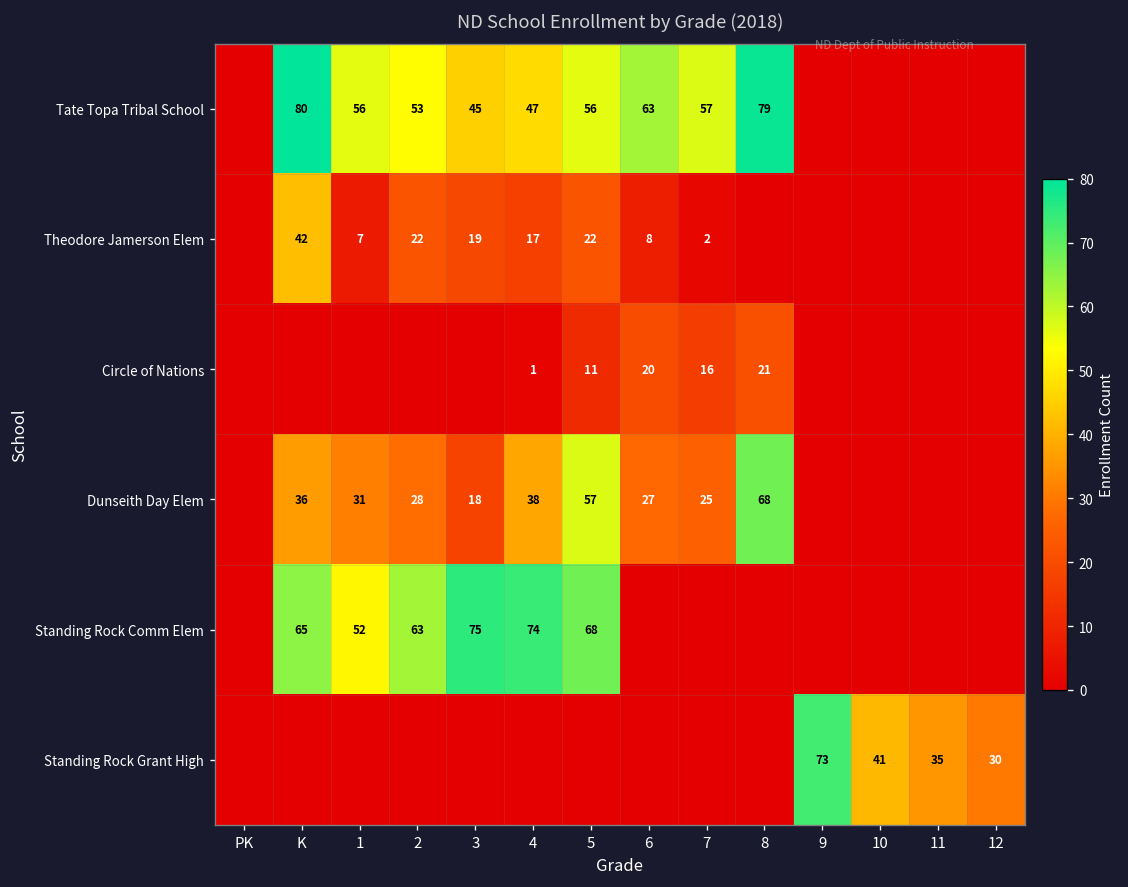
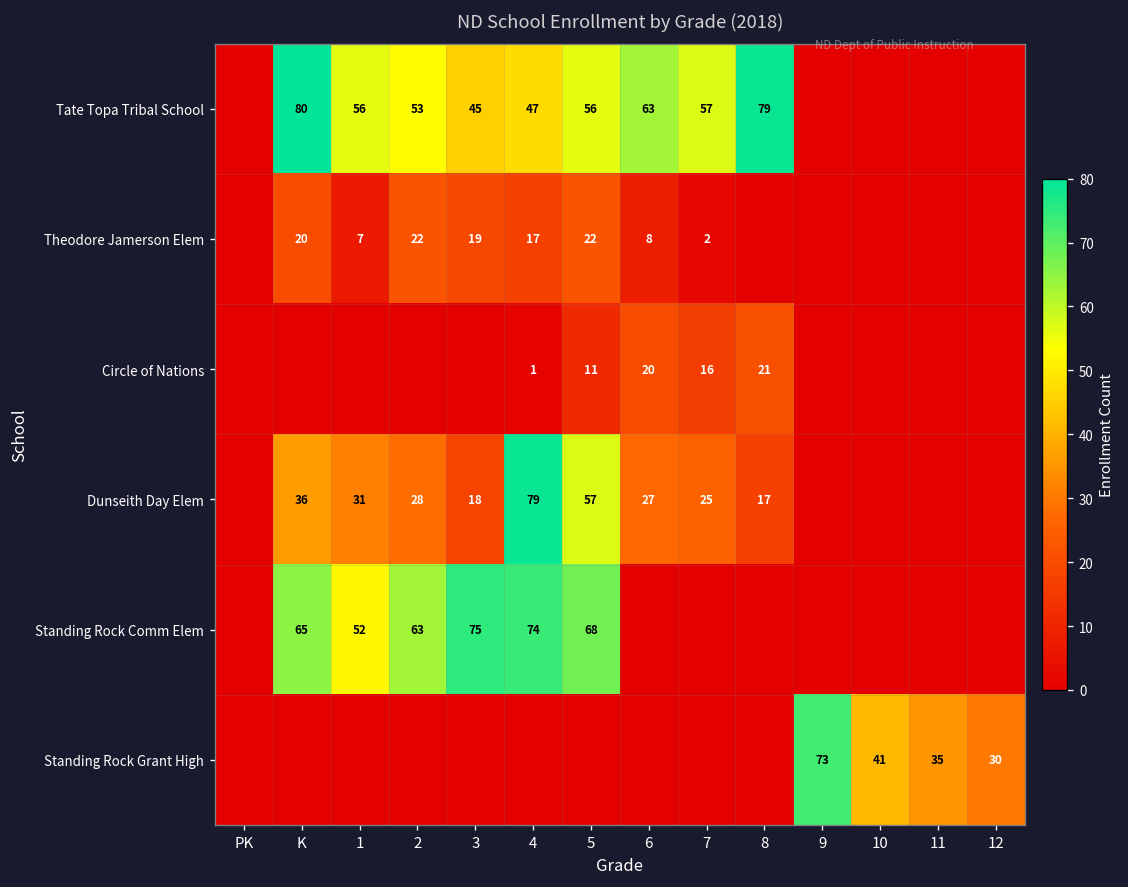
Theodore Jamerson Elem, K: 42 -> 20
Dunseith Day Elem, 4: 38 -> 79
Dunseith Day Elem, 8: 68 -> 17
